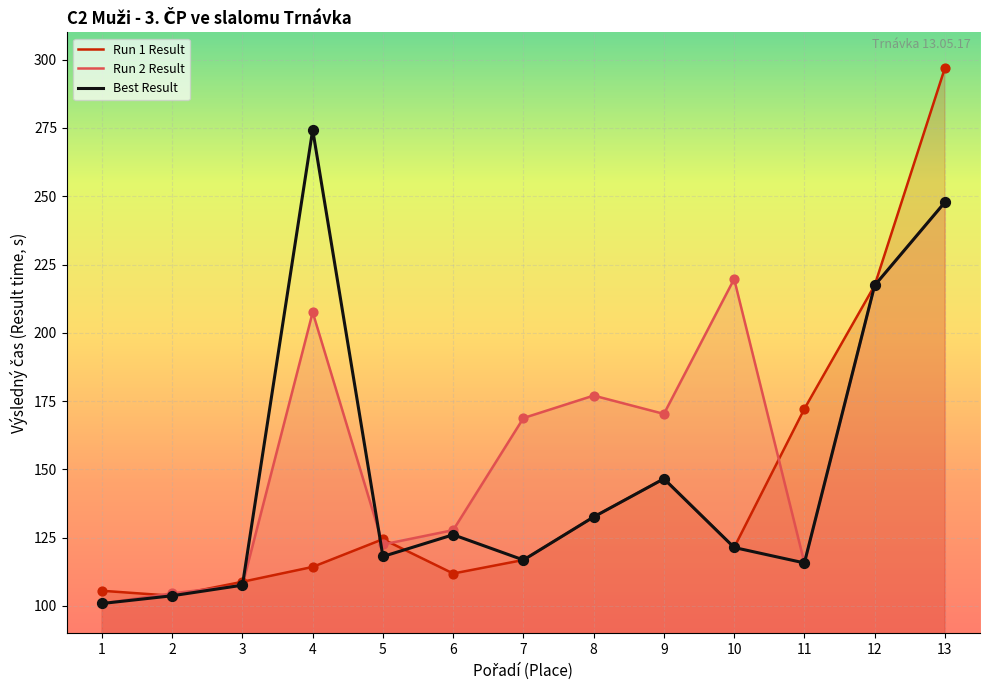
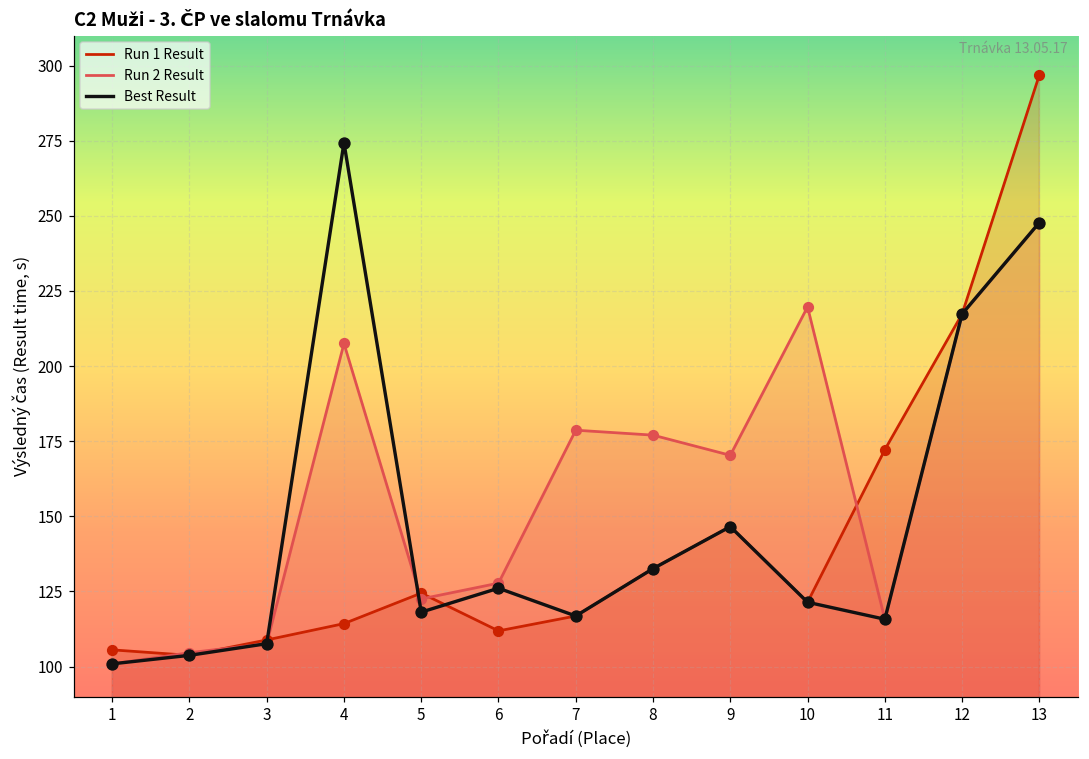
Run 2 Result, 7: 169 -> 179
